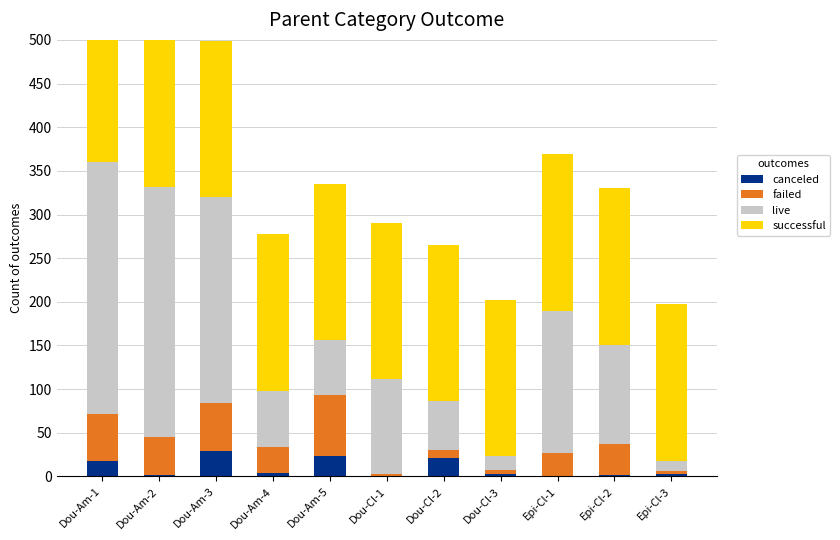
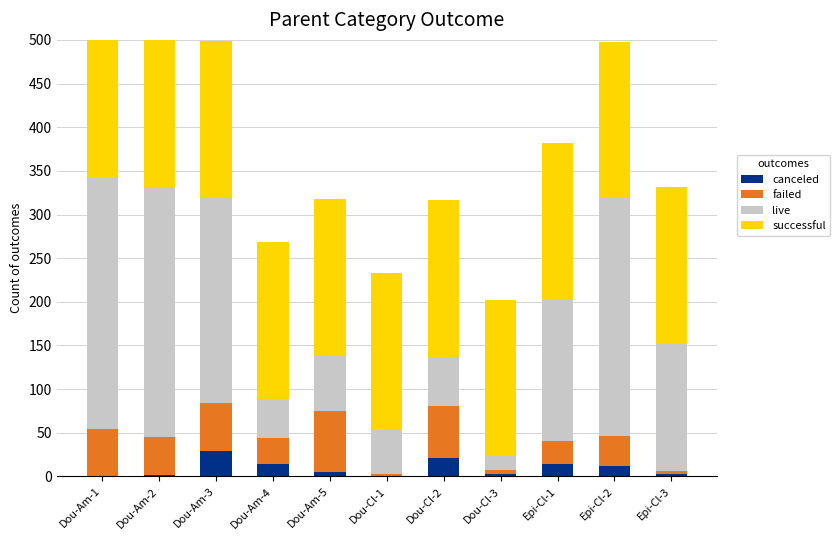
canceled, Dou-Am-1: 20 -> 0
canceled, Dou-Am-4: 0 -> 10
live, Dou-Am-4: 60 -> 50
canceled, Dou-Am-5: 20 -> 10
live, Dou-Cl-1: 110 -> 50
failed, Dou-Cl-2: 10 -> 60
canceled, Epi-Cl-1: 0 -> 10
canceled, Epi-Cl-2: 0 -> 10
live, Epi-Cl-2: 110 -> 270
live, Epi-Cl-3: 10 -> 150
